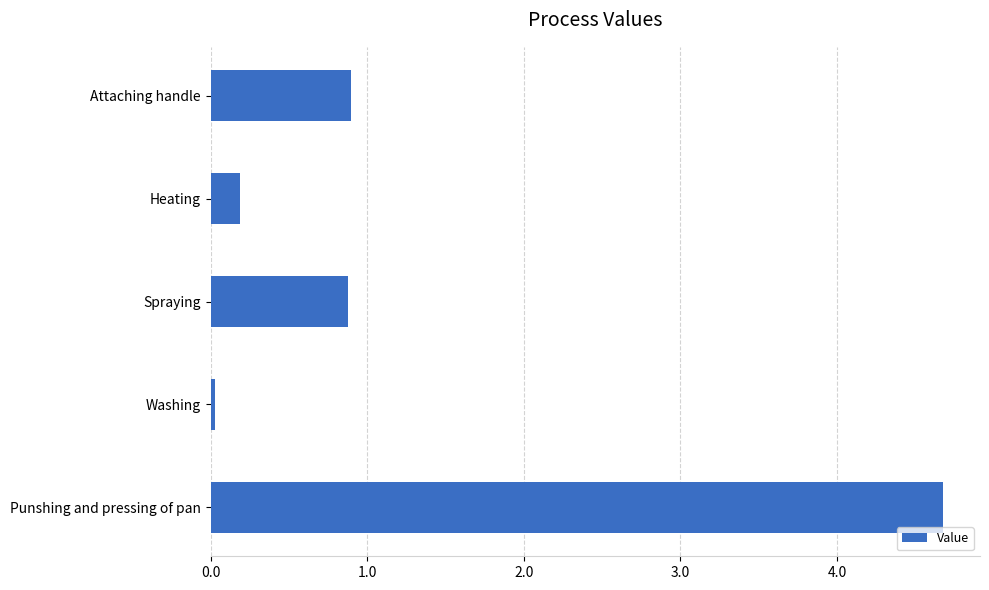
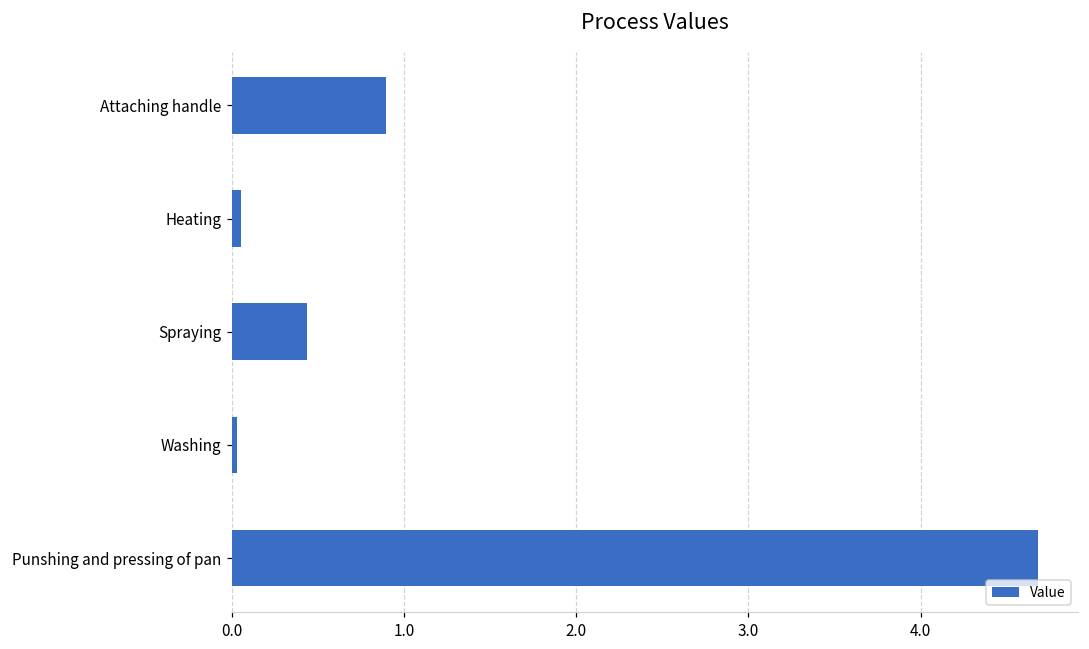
Heating: 0.19 -> 0.06
Spraying: 0.88 -> 0.44
